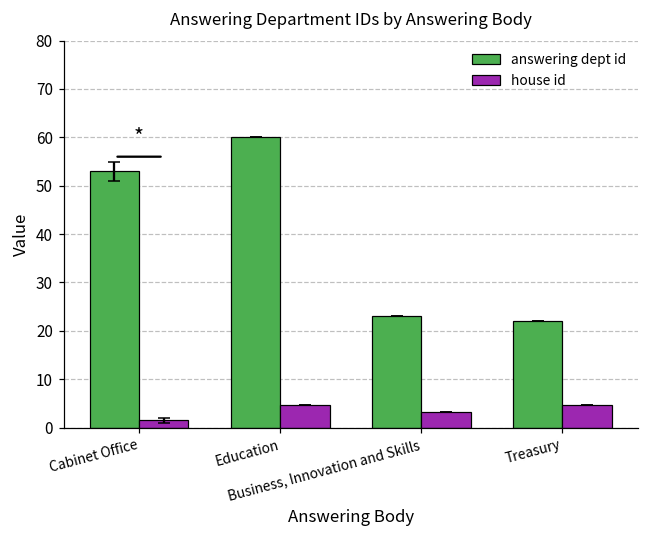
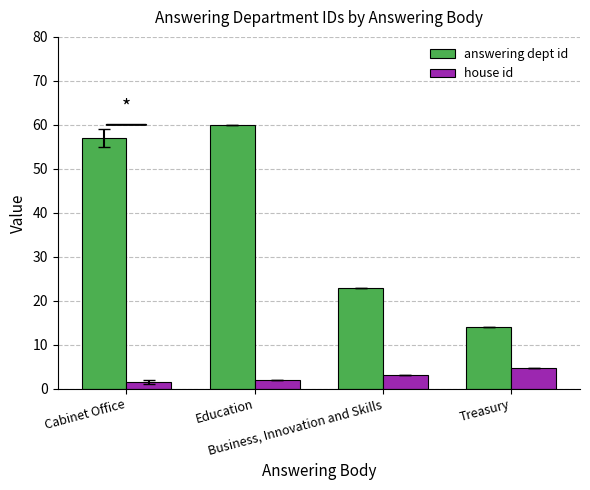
answering dept id, Cabinet Office: 53 -> 57
house id, Education: 5 -> 2
answering dept id, Treasury: 22 -> 14
